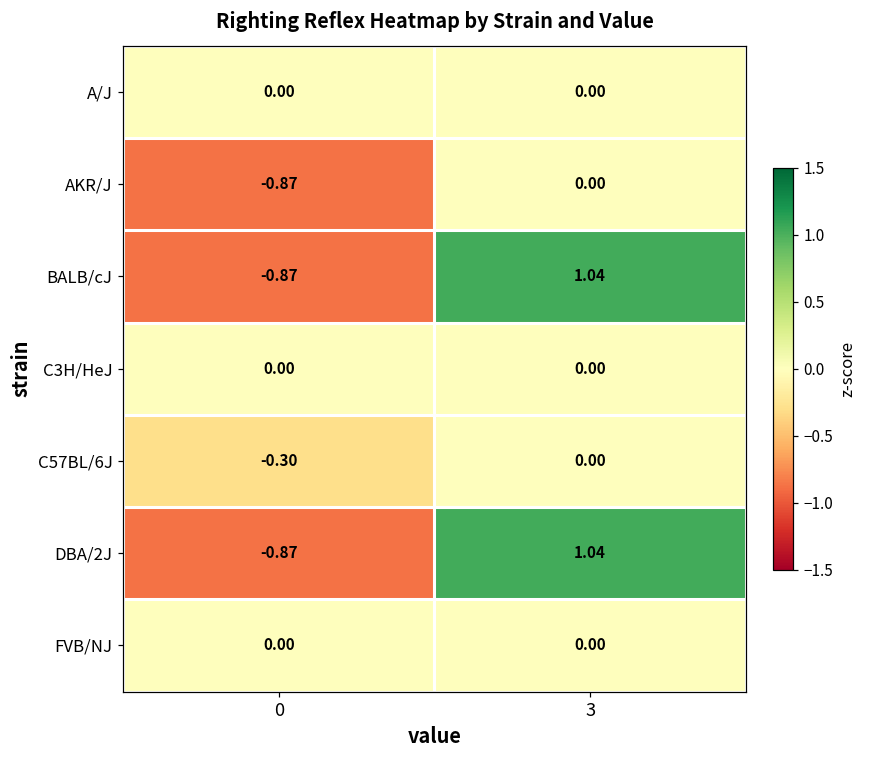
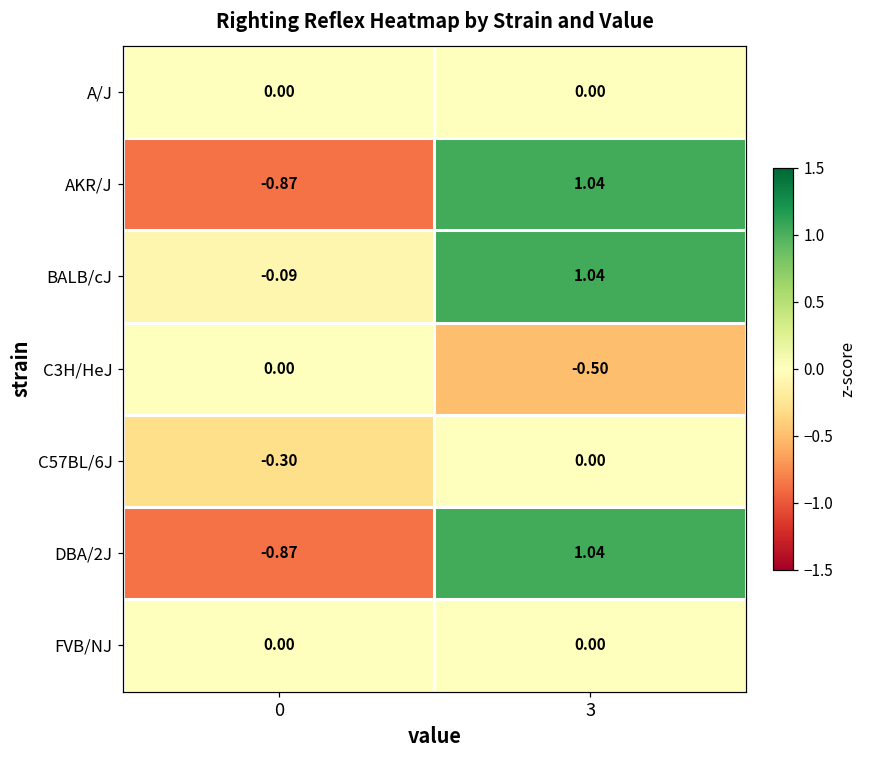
AKR/J, 3: 0.00 -> 1.04
BALB/cJ, 0: -0.87 -> -0.09
C3H/HeJ, 3: 0.00 -> -0.50
